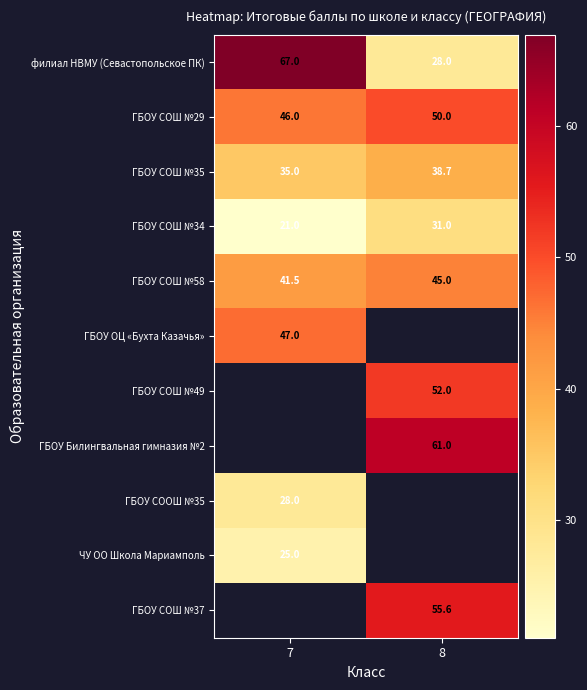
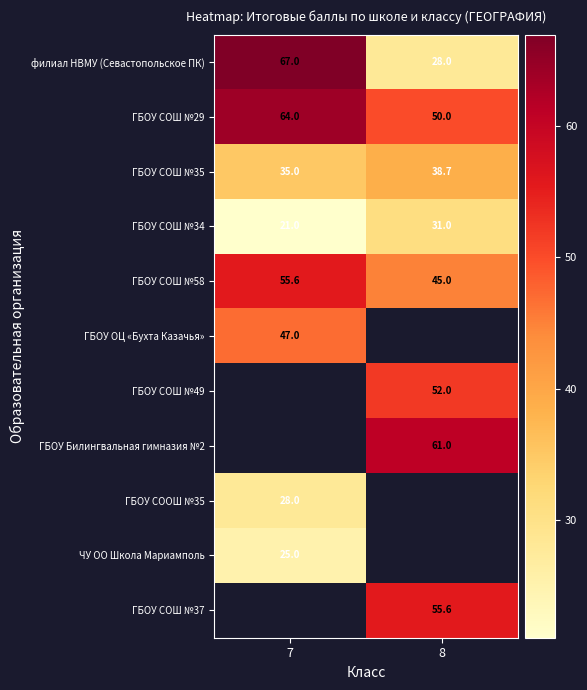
ГБОУ СОШ №29, 7: 46.0 -> 64.0
ГБОУ СОШ №58, 7: 41.5 -> 55.6
